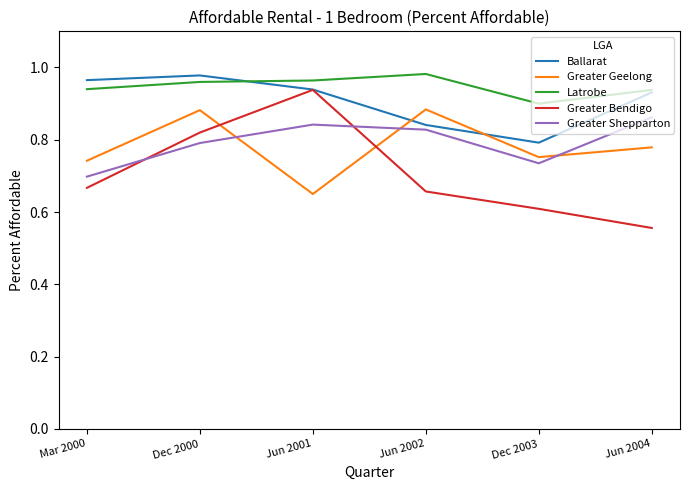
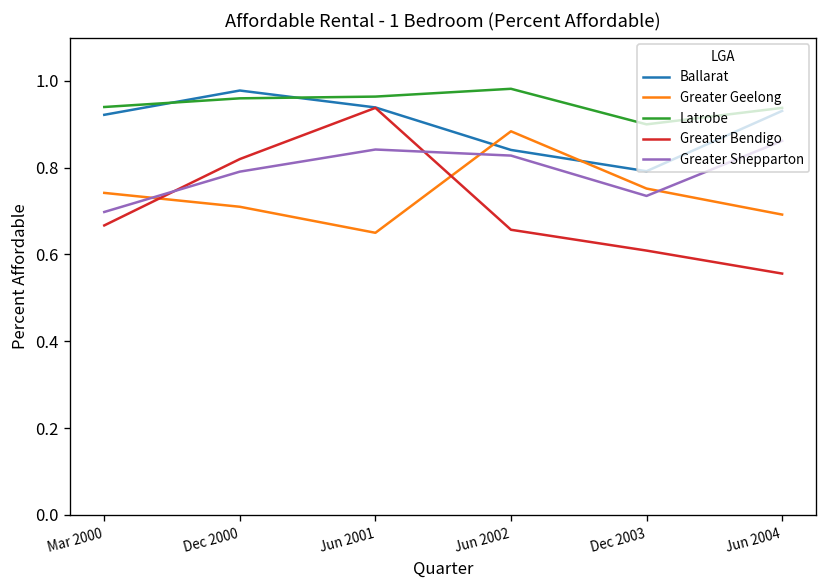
Ballarat, Mar 2000: 0.97 -> 0.92
Greater Geelong, Dec 2000: 0.88 -> 0.71
Greater Geelong, Jun 2004: 0.78 -> 0.69
